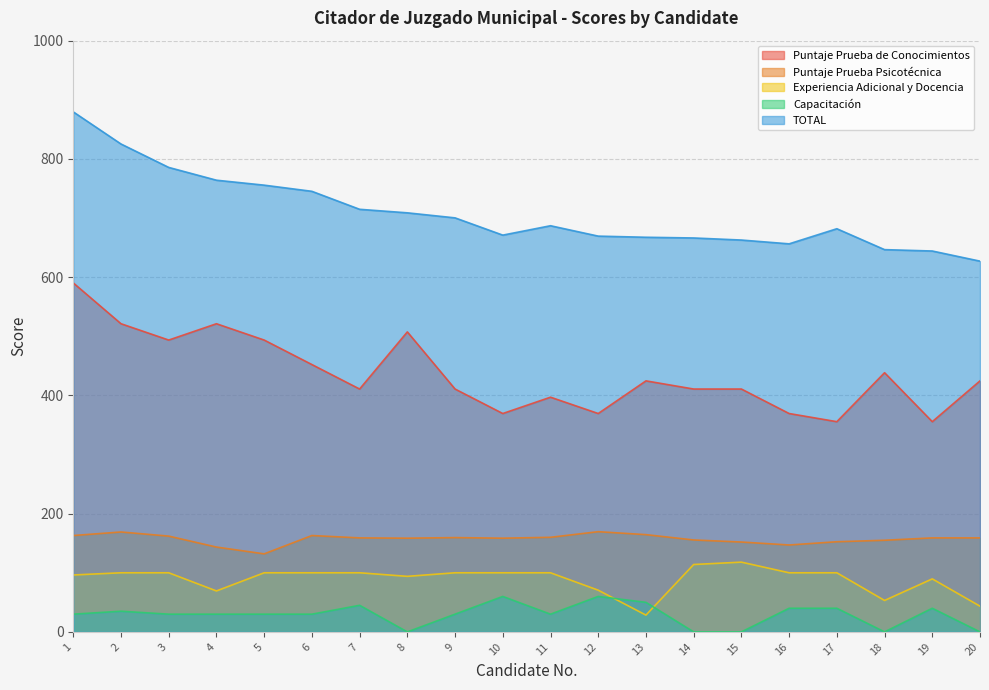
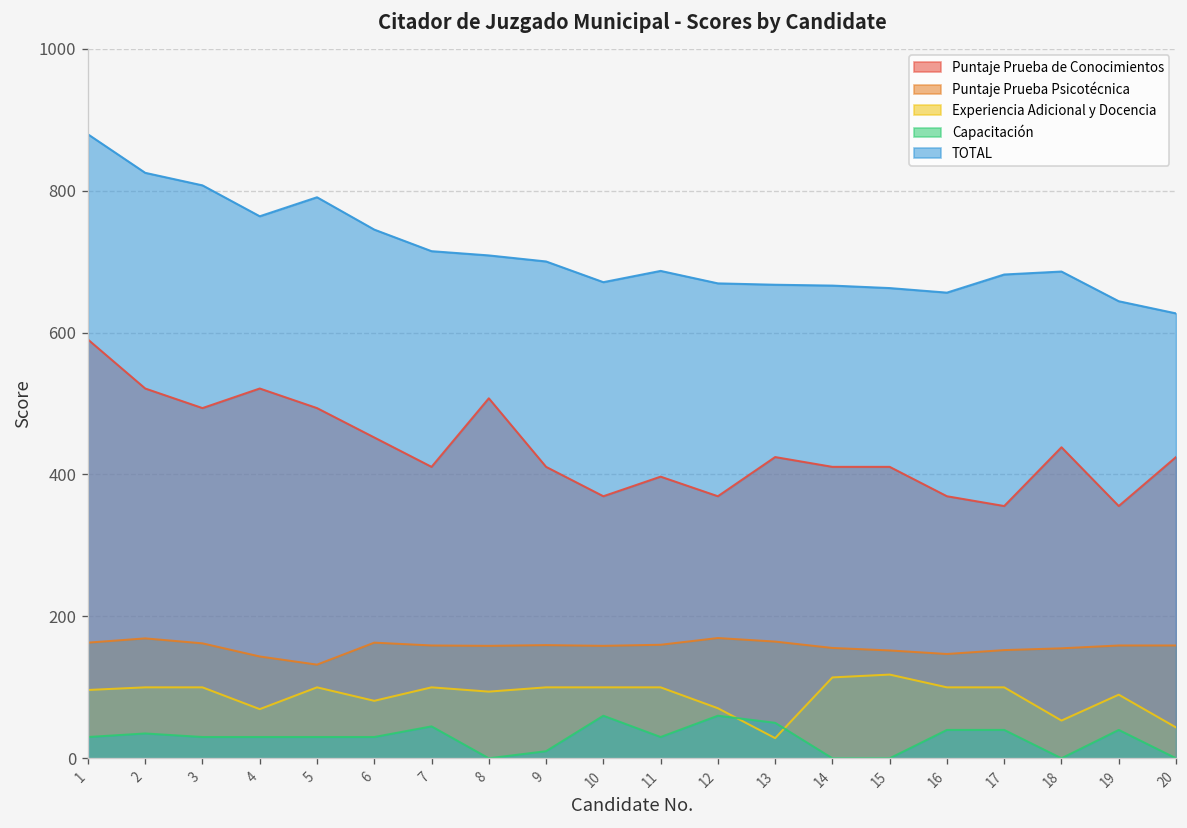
TOTAL, 3: 790 -> 810
TOTAL, 5: 760 -> 790
Experiencia Adicional y Docencia, 6: 100 -> 80
Capacitación, 9: 30 -> 10
TOTAL, 18: 650 -> 690
